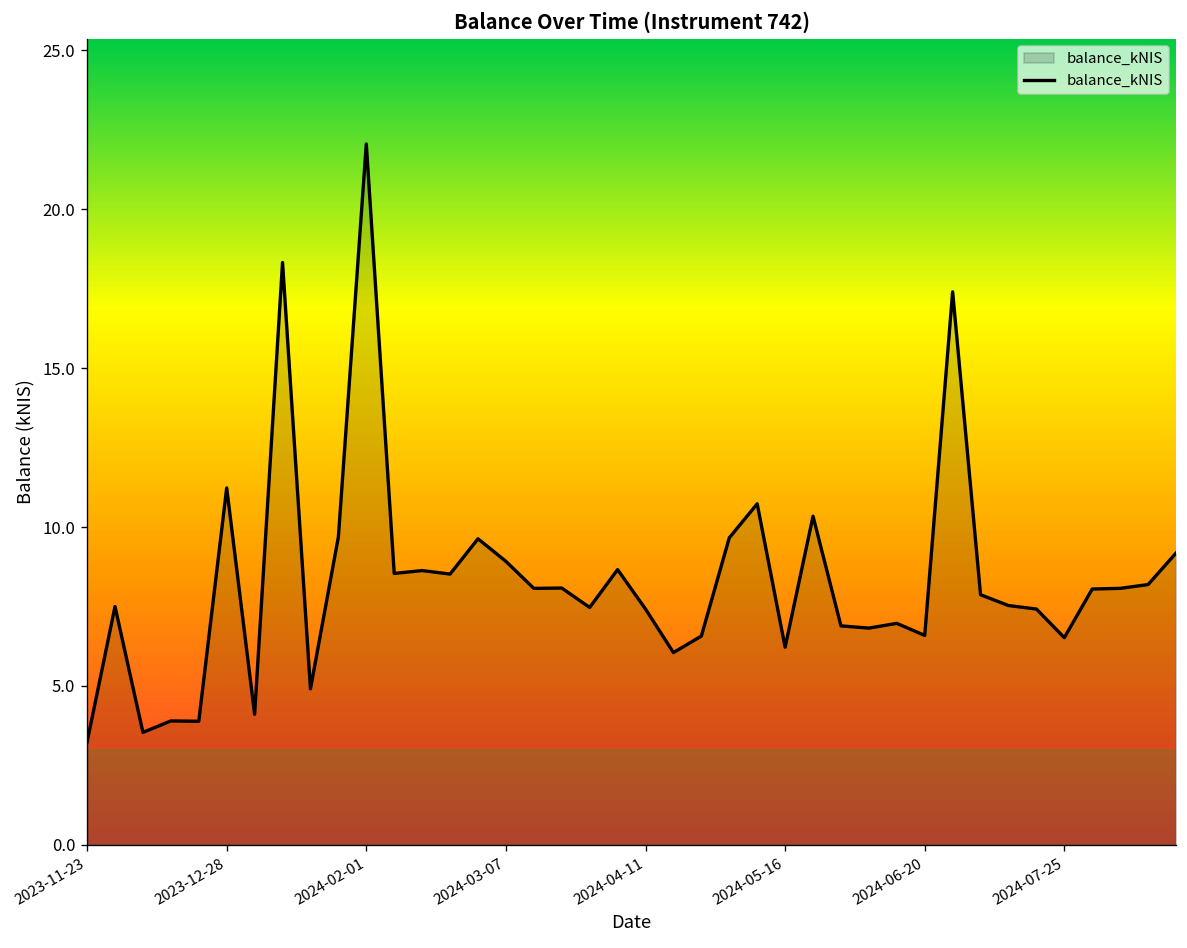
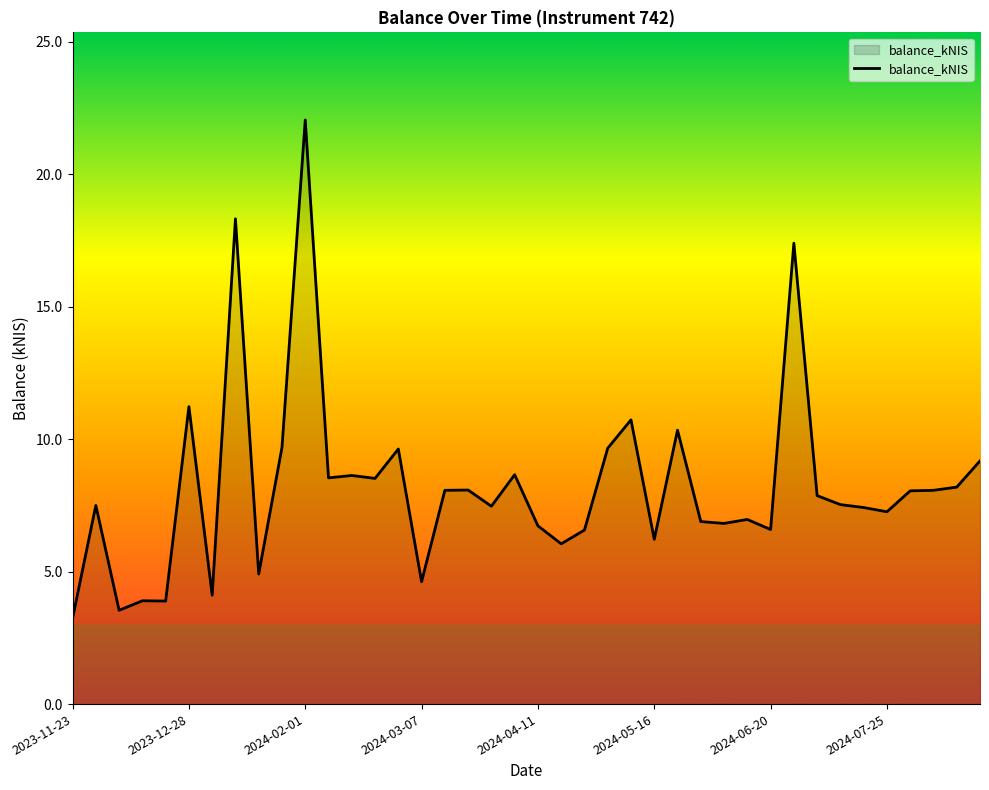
2024-03-07: 8.9 -> 4.6
2024-04-11: 7.4 -> 6.7
2024-07-25: 6.5 -> 7.3
